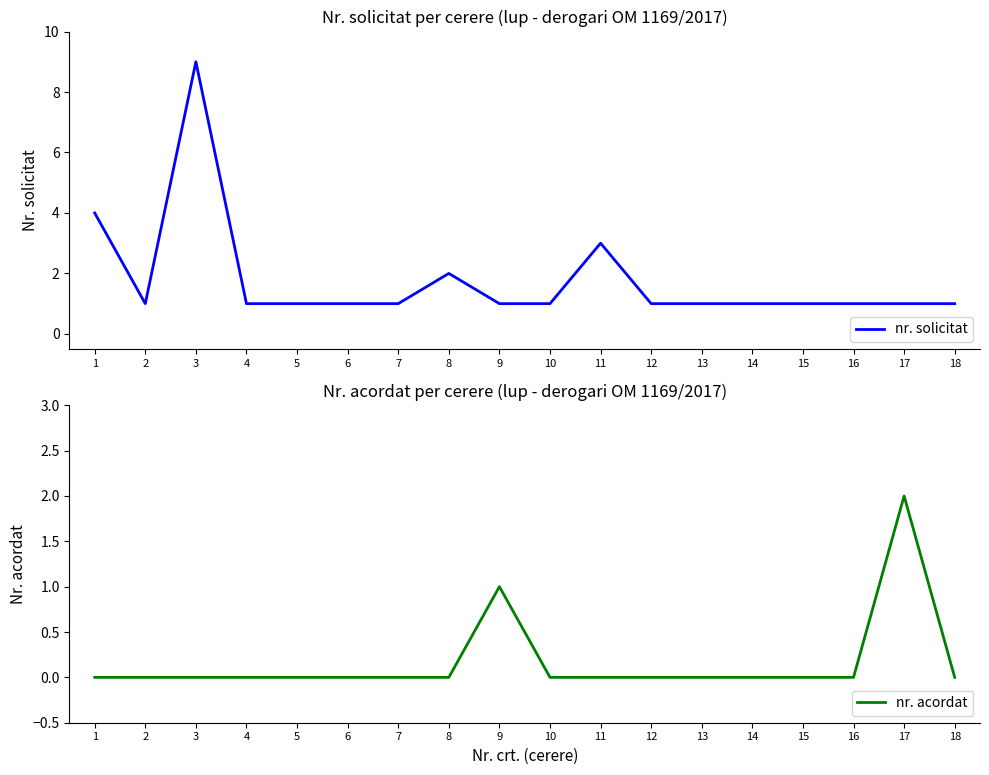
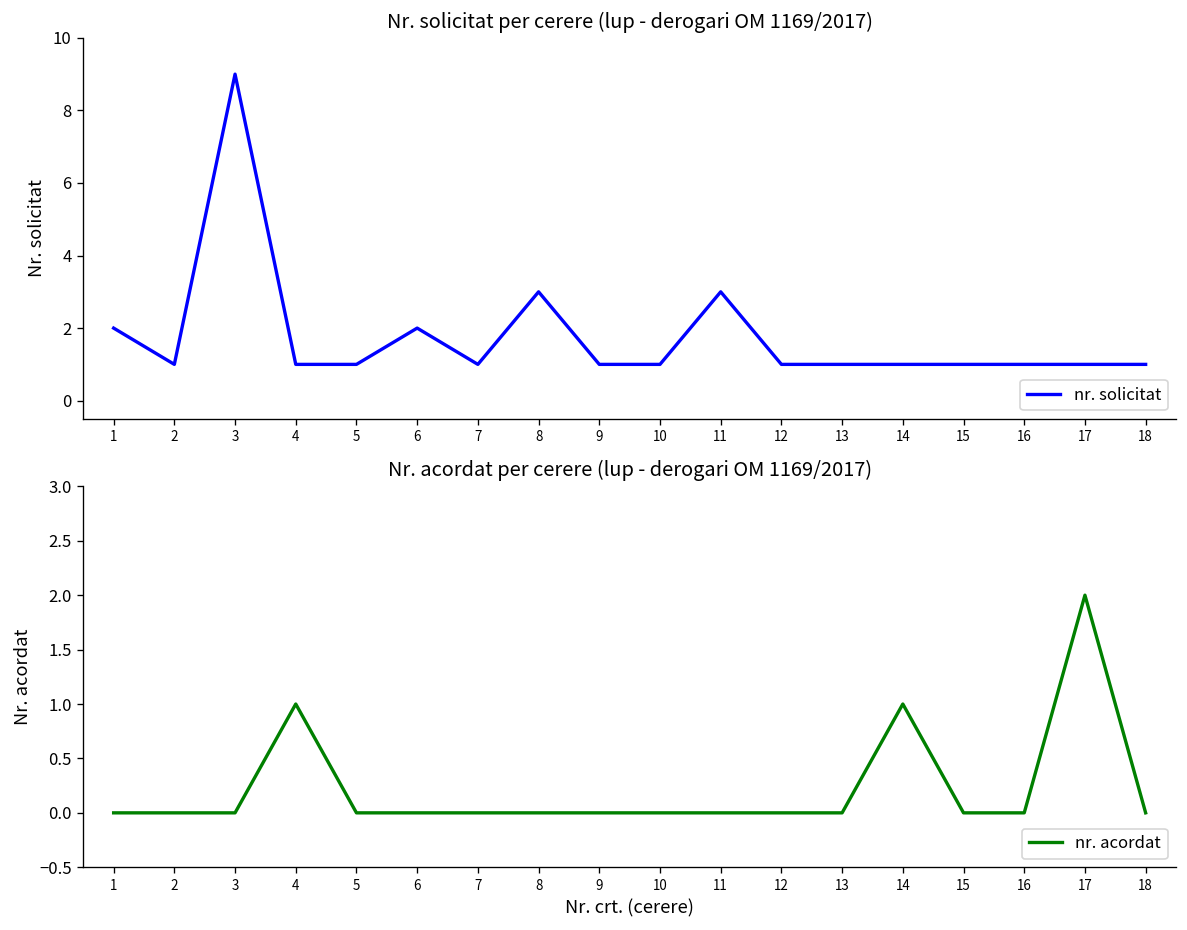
Nr. solicitat per cerere (lup - derogari OM 1169/2017), 1: 4 -> 2
Nr. solicitat per cerere (lup - derogari OM 1169/2017), 6: 1 -> 2
Nr. solicitat per cerere (lup - derogari OM 1169/2017), 8: 2 -> 3
Nr. acordat per cerere (lup - derogari OM 1169/2017), 4: 0 -> 1
Nr. acordat per cerere (lup - derogari OM 1169/2017), 9: 1 -> 0
Nr. acordat per cerere (lup - derogari OM 1169/2017), 14: 0 -> 1
